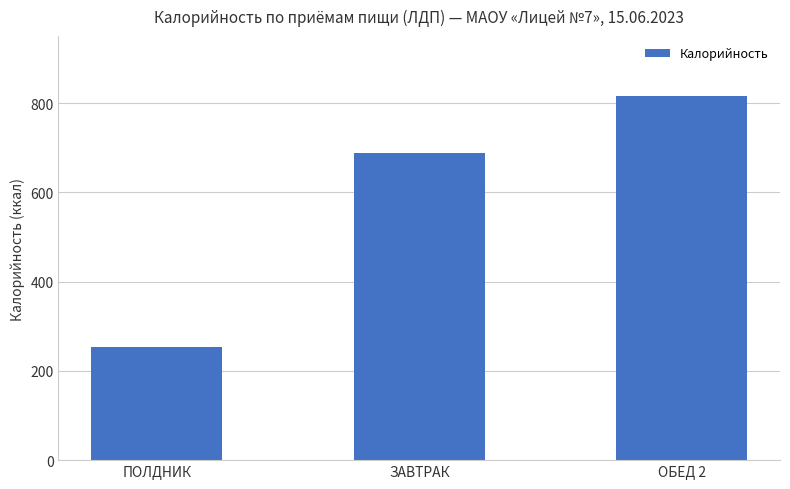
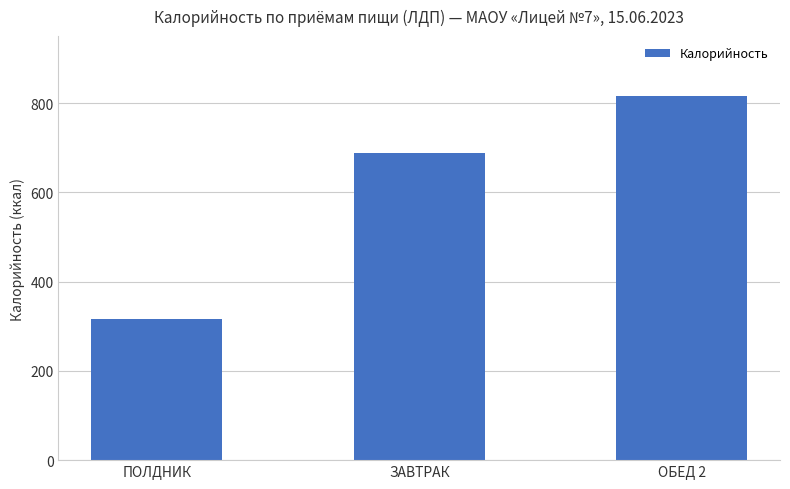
ПОЛДНИК: 250 -> 320
